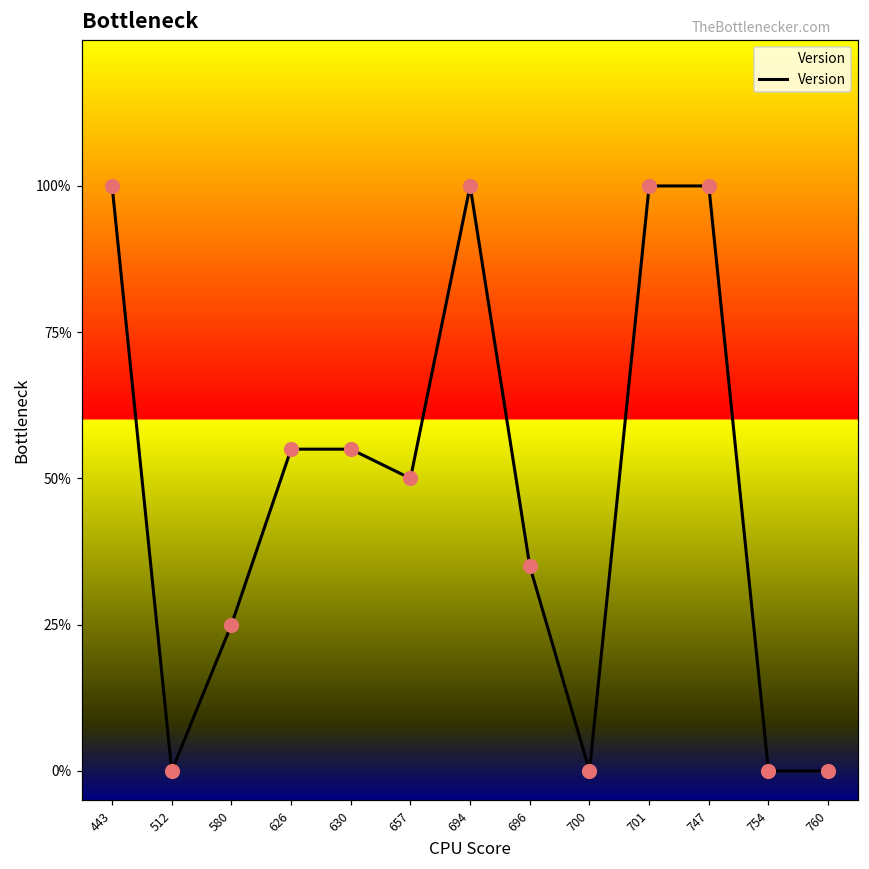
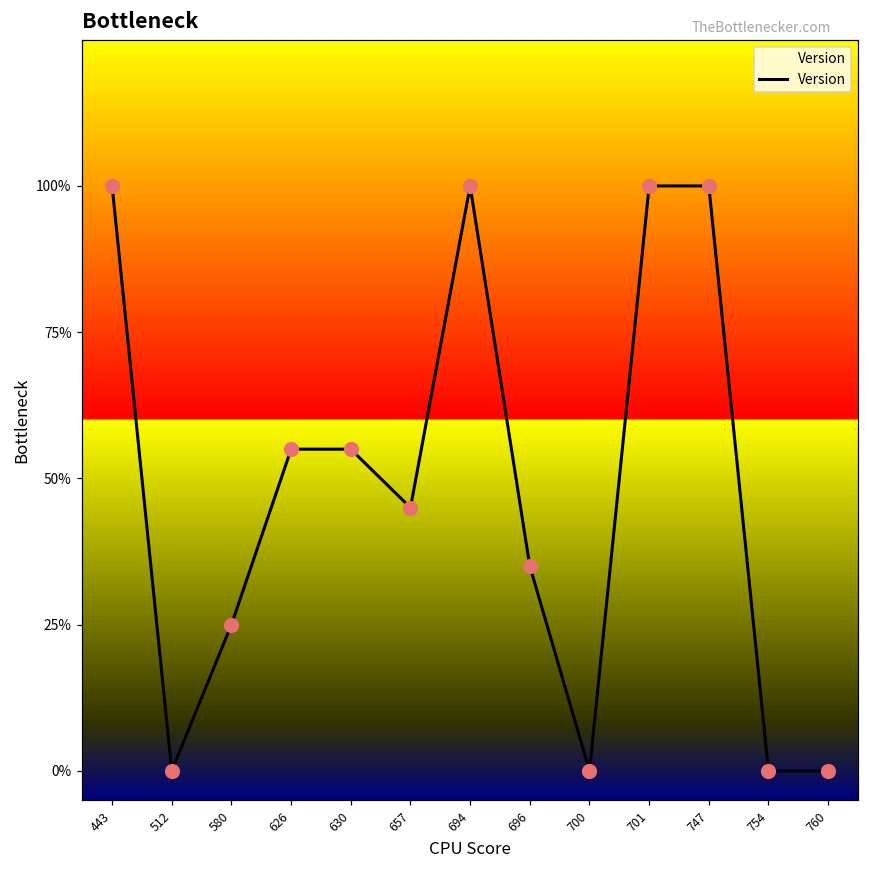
657: 50% -> 45%
